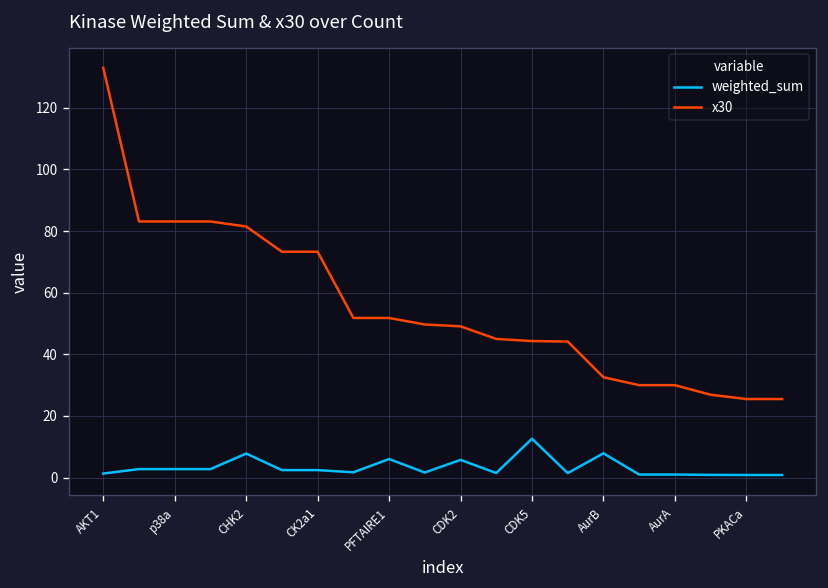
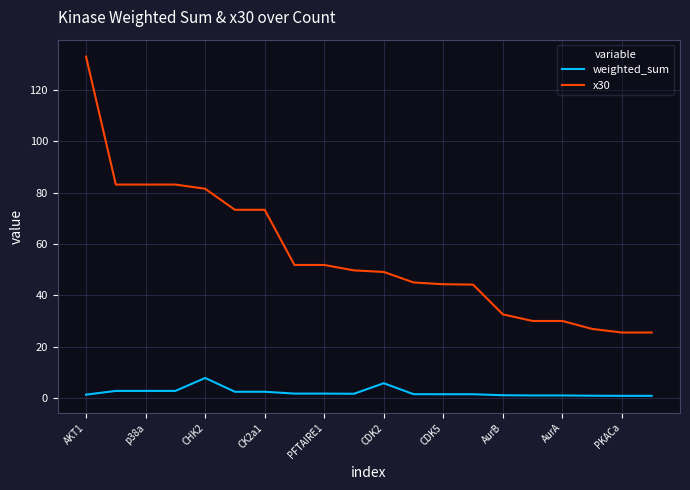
weighted_sum, PFTAIRE1: 6 -> 2
weighted_sum, CDK5: 13 -> 1
weighted_sum, AurB: 8 -> 1
